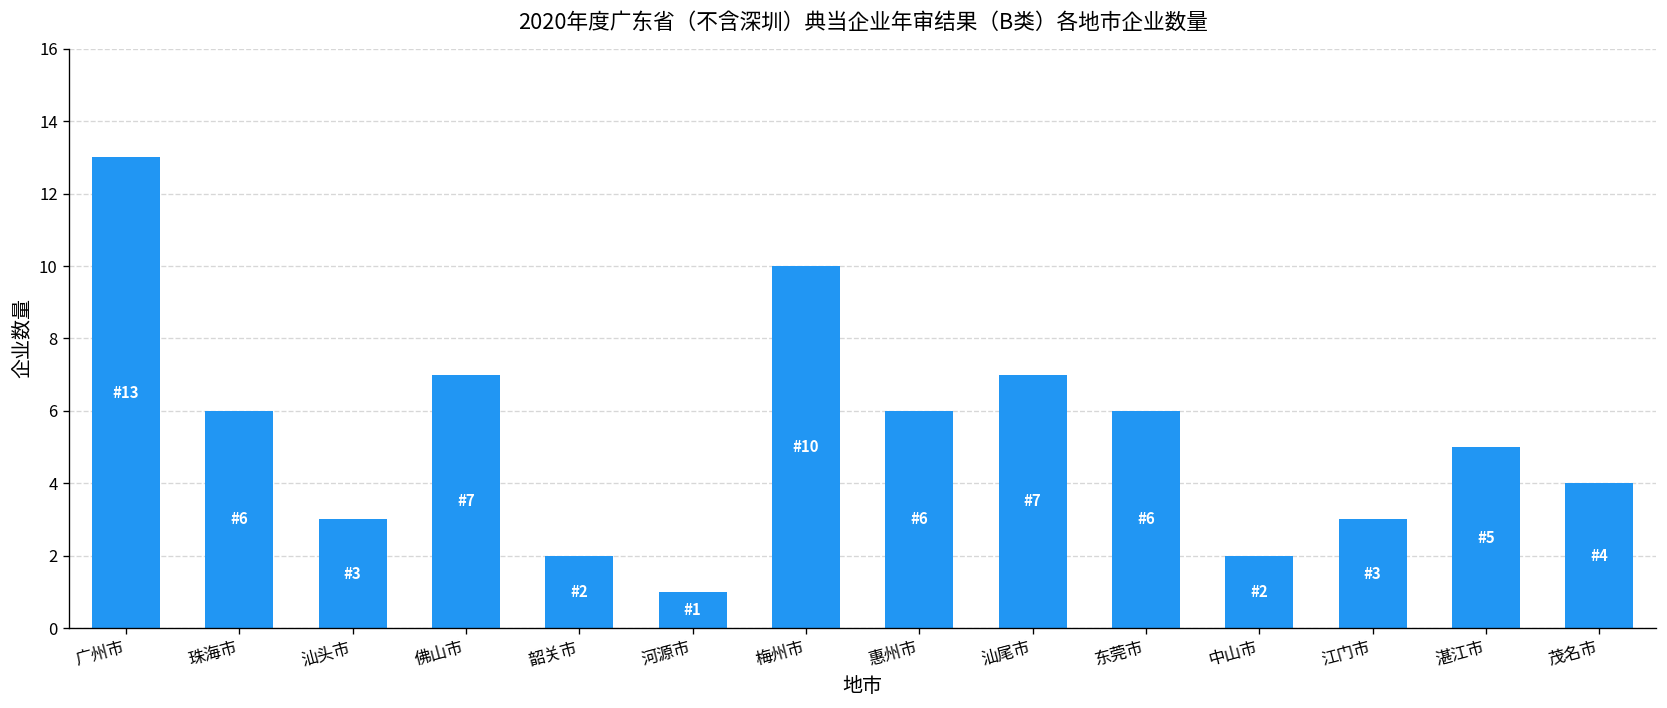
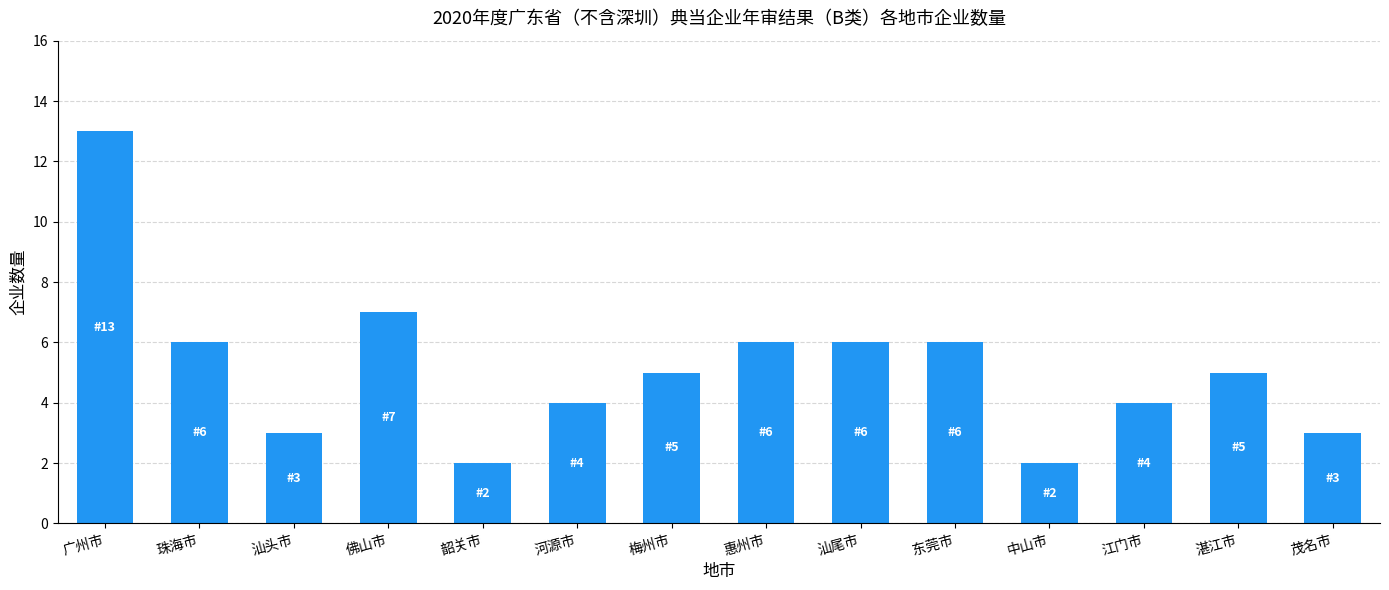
河源市: 1 -> 4
梅州市: 10 -> 5
汕尾市: 7 -> 6
江门市: 3 -> 4
茂名市: 4 -> 3
